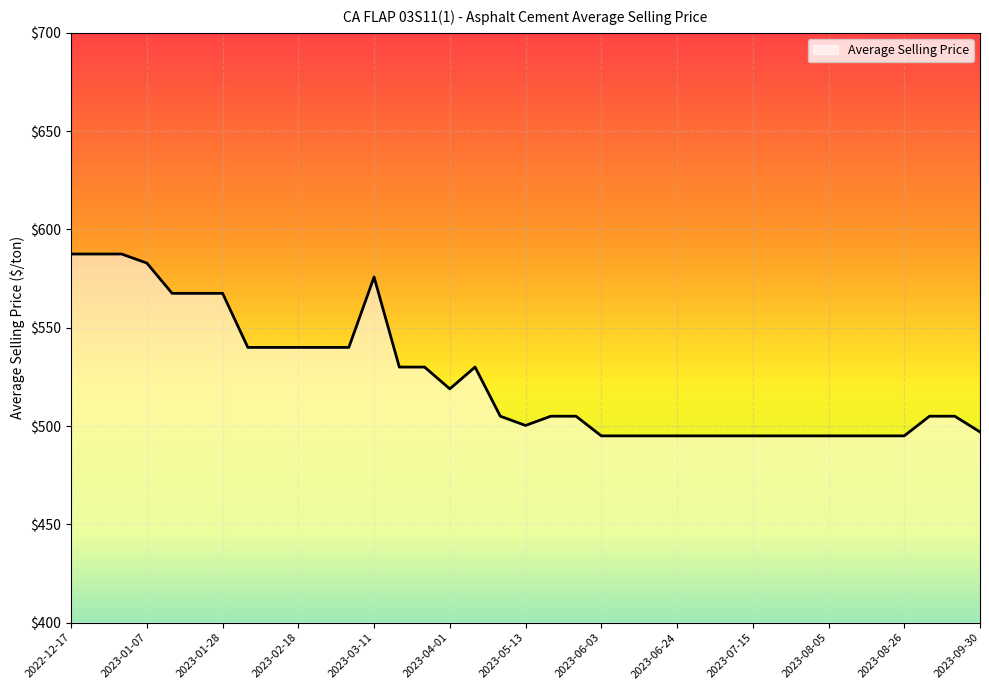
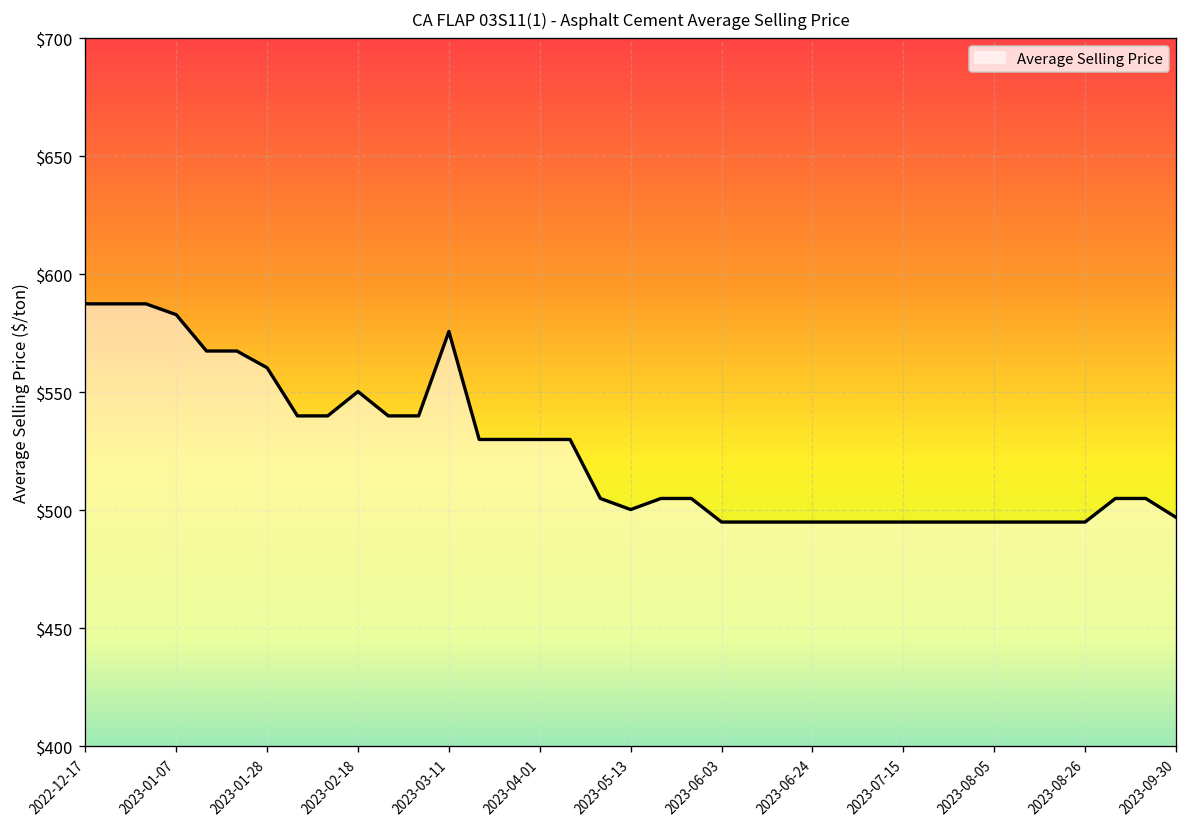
2023-01-28: $568 -> $560
2023-02-18: $540 -> $550
2023-04-01: $519 -> $530
